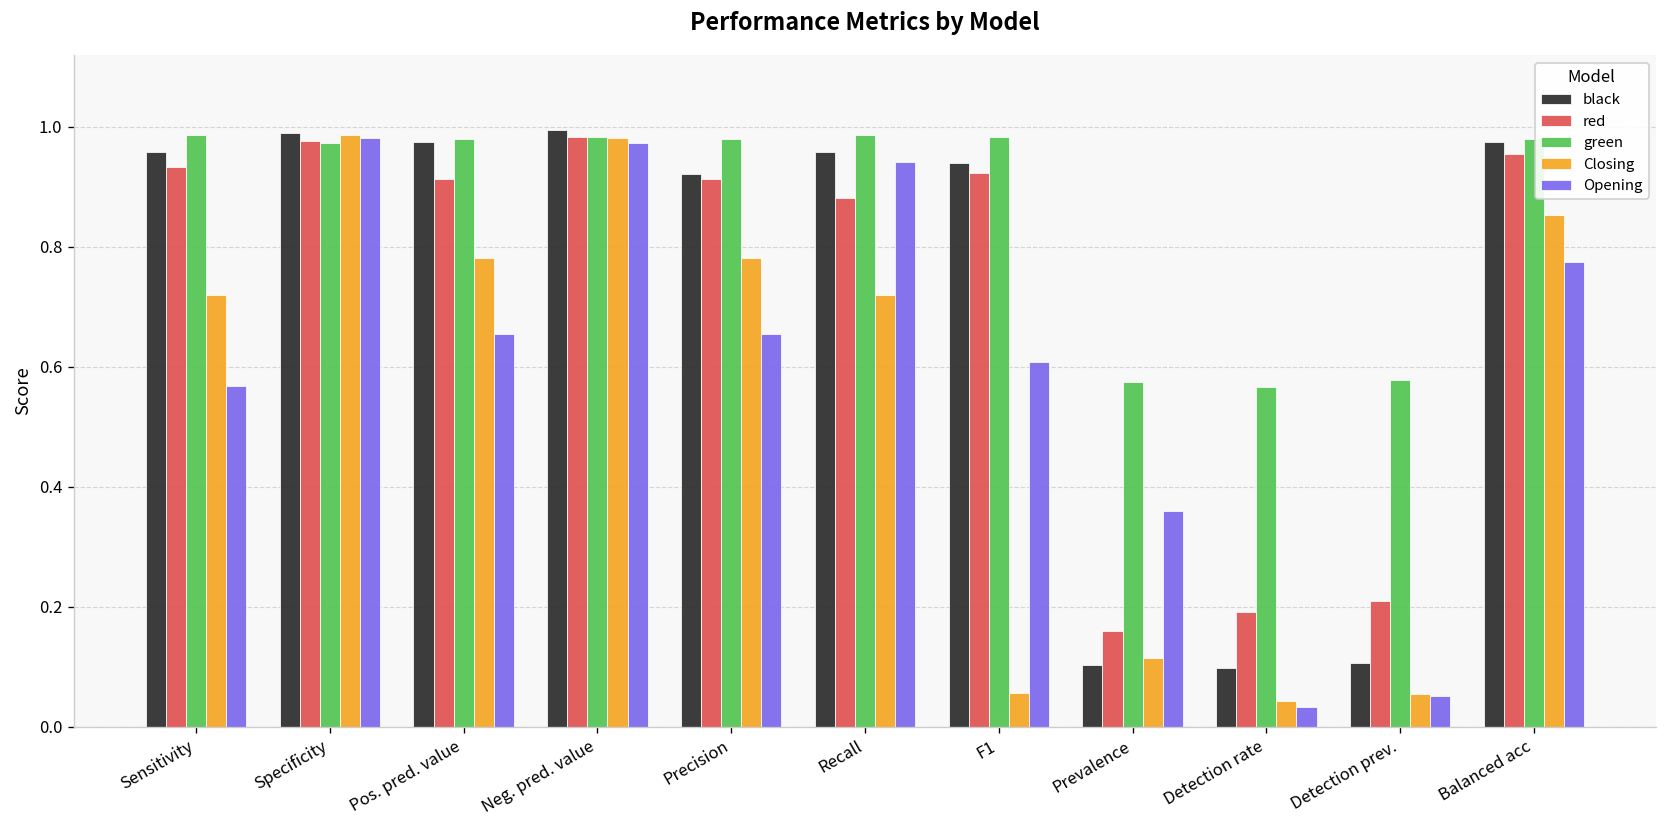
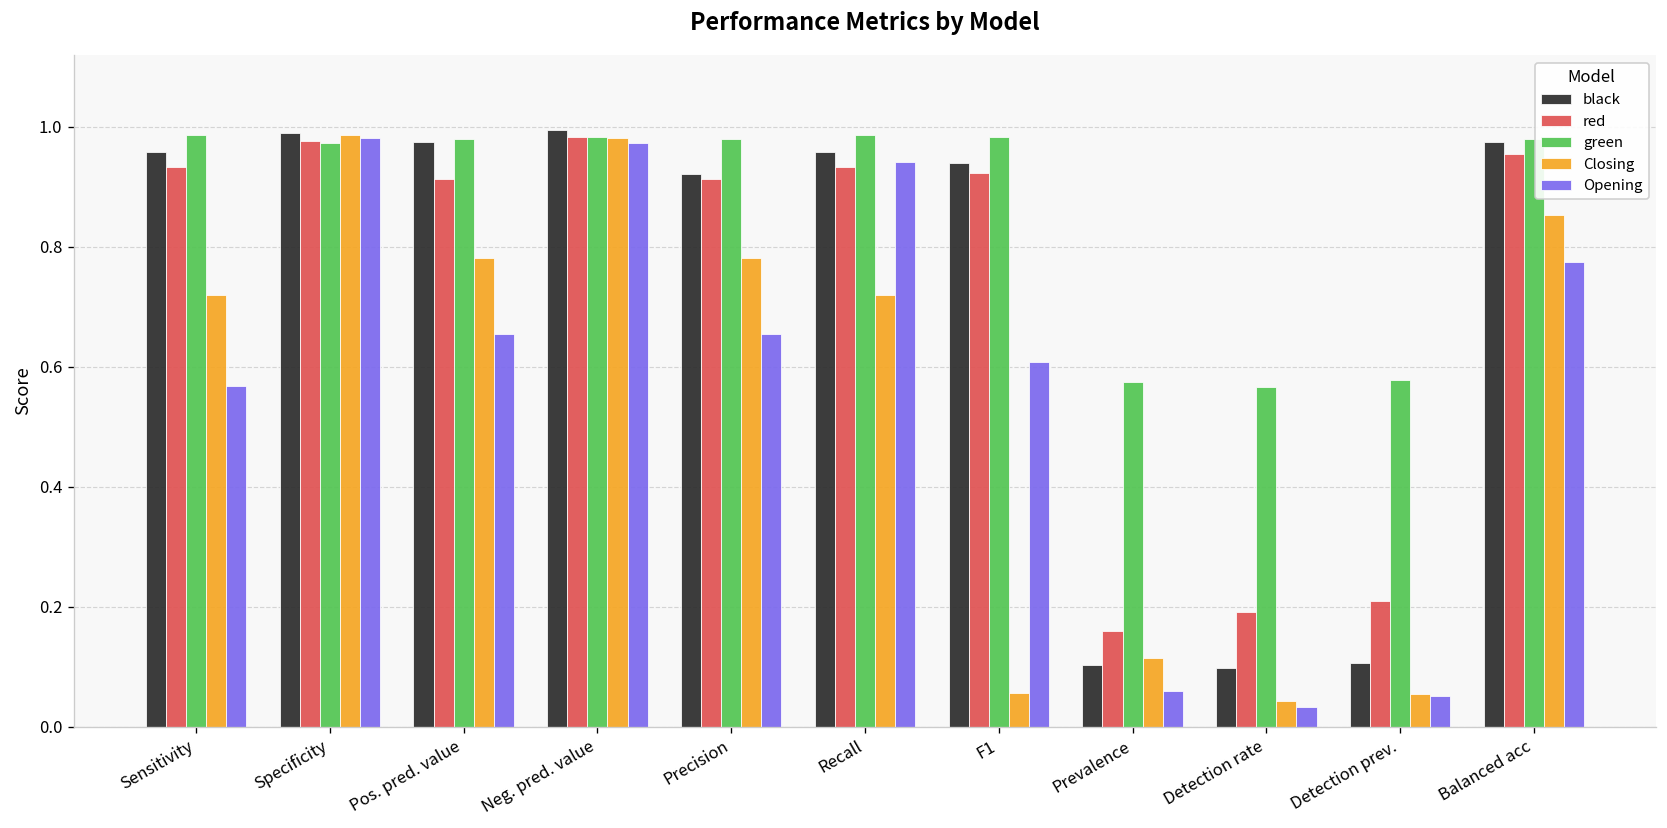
red, Recall: 0.88 -> 0.93
Opening, Prevalence: 0.36 -> 0.06
